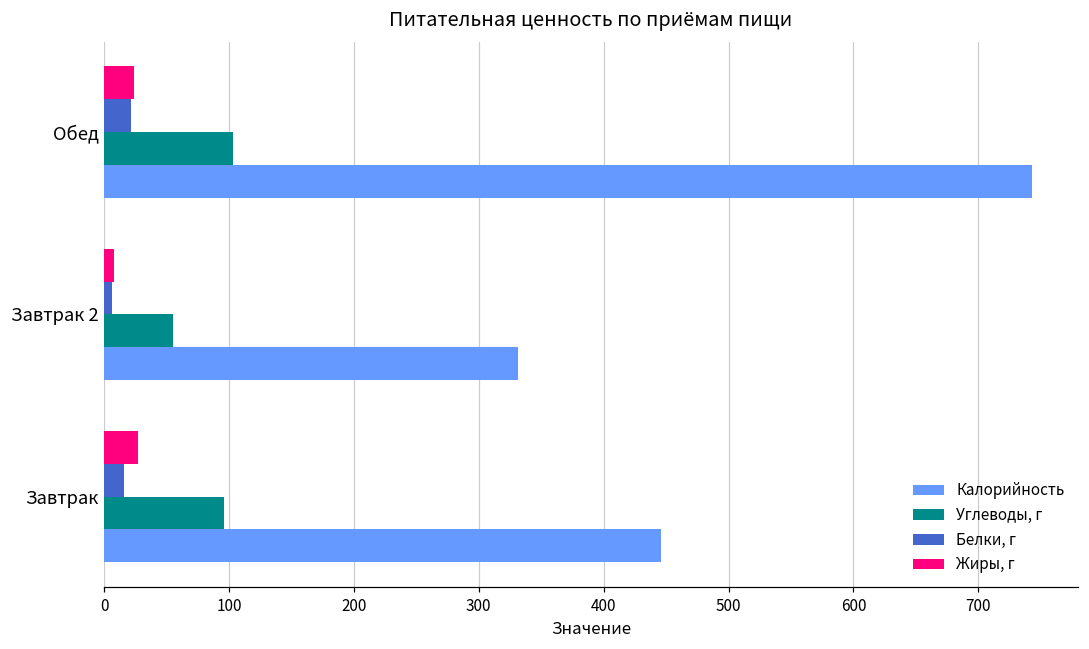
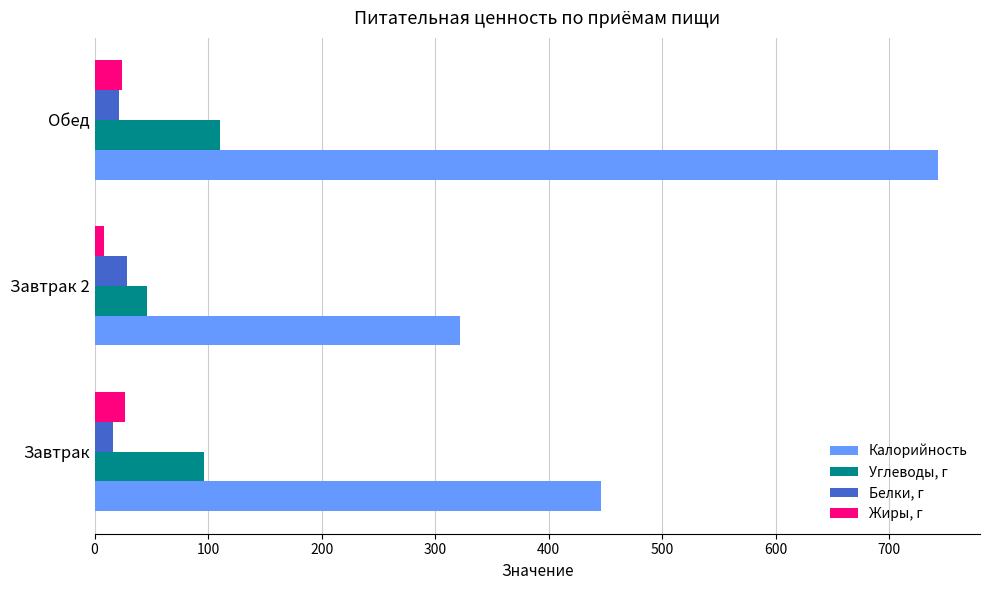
Углеводы, г, Обед: 103 -> 110
Белки, г, Завтрак 2: 6 -> 28
Углеводы, г, Завтрак 2: 55 -> 47
Калорийность, Завтрак 2: 331 -> 322
